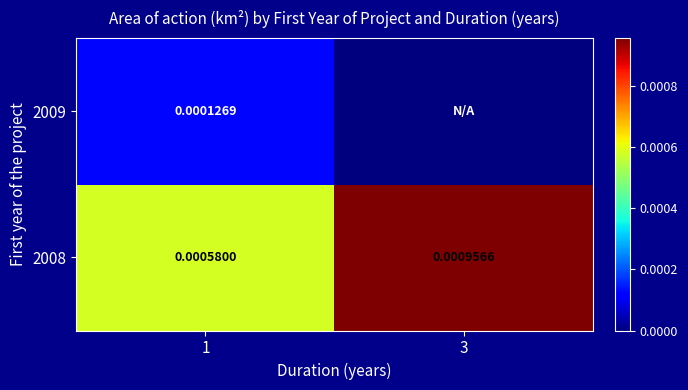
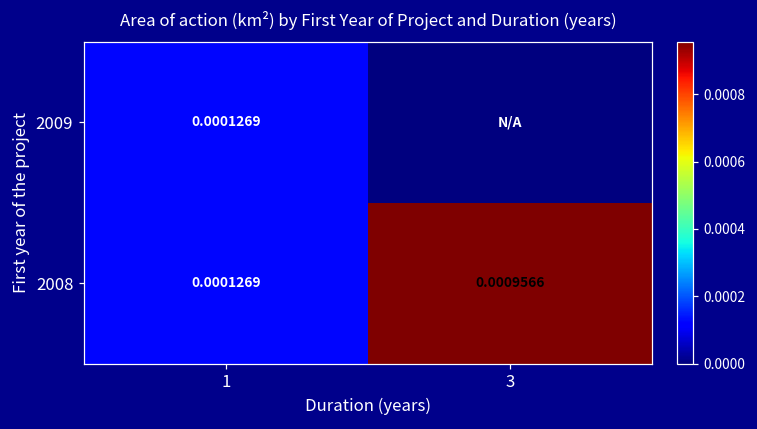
2008, 1: 0.0005800 -> 0.0001269
